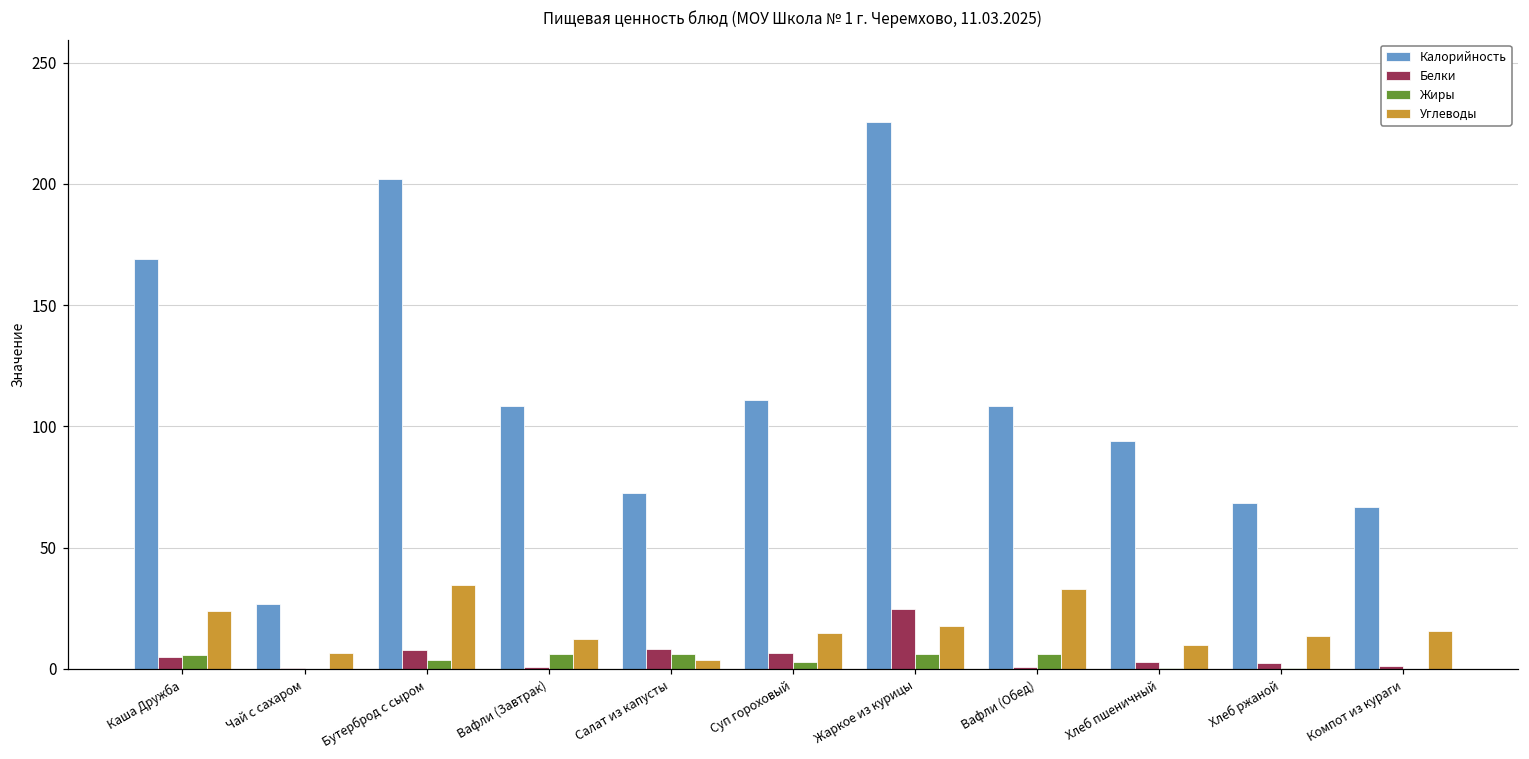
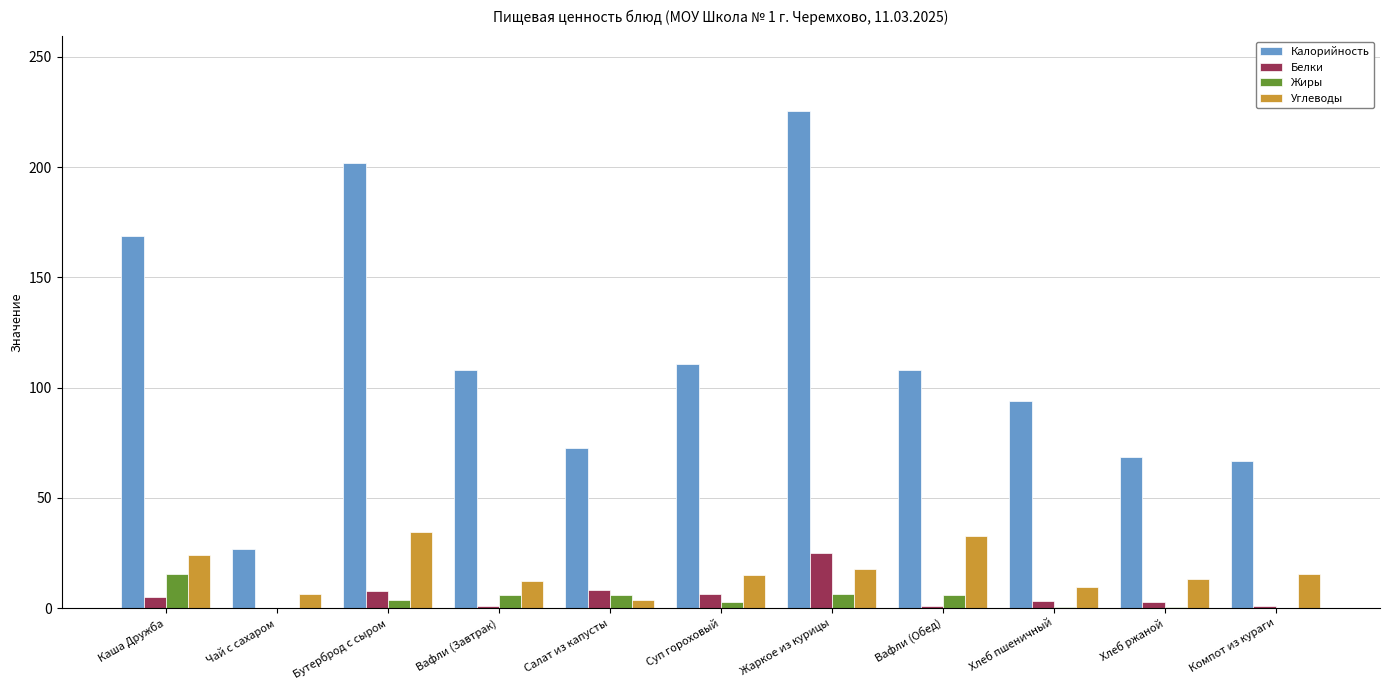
Жиры, Каша Дружба: 6 -> 15
